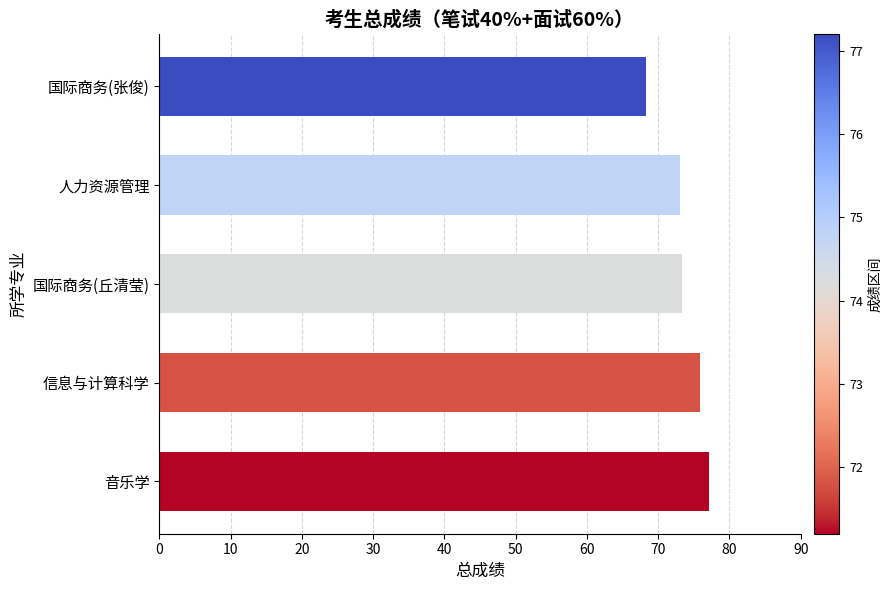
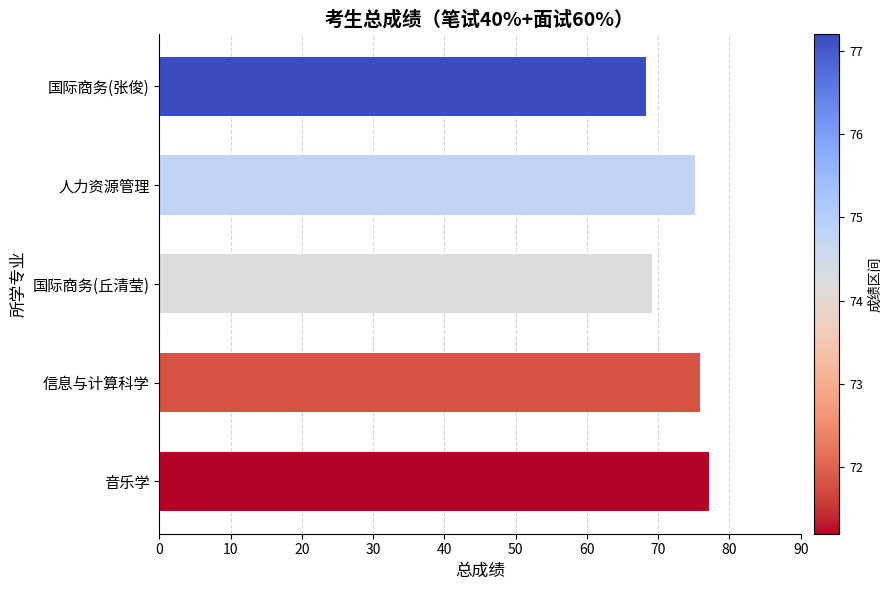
人力资源管理: 73 -> 75
国际商务(丘清莹): 73 -> 69
